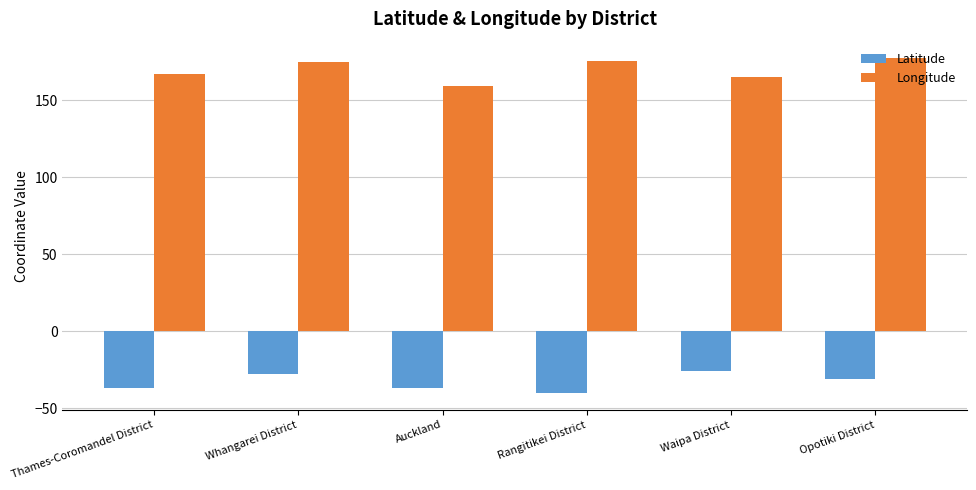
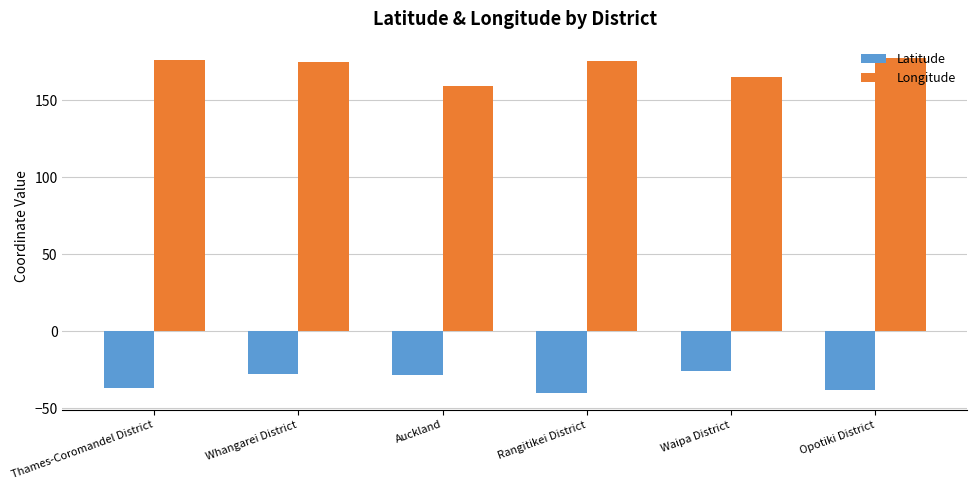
Longitude, Thames-Coromandel District: 167 -> 176
Latitude, Auckland: -37 -> -28
Latitude, Opotiki District: -31 -> -38
